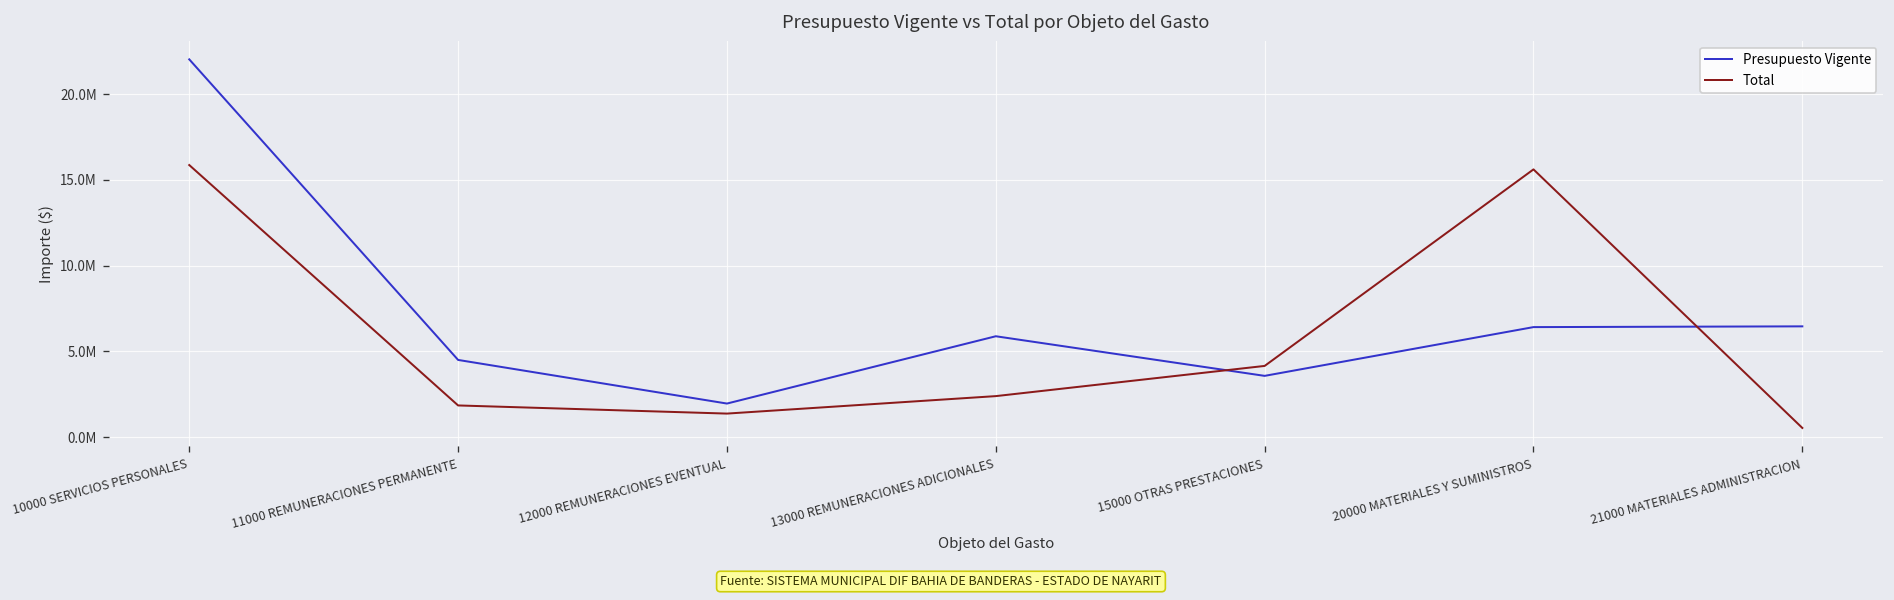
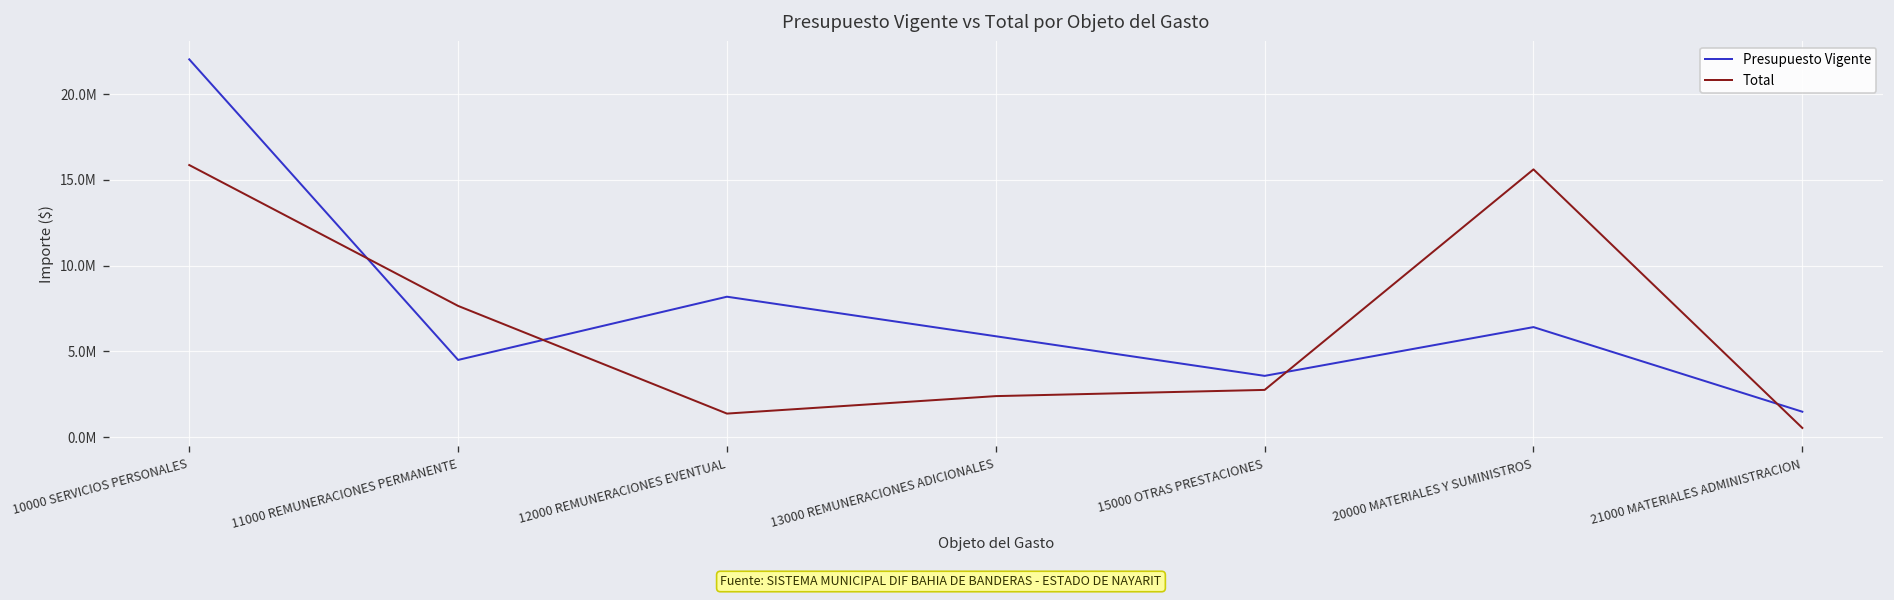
Total, 11000 REMUNERACIONES PERMANENTE: 1800000 -> 7600000
Presupuesto Vigente, 12000 REMUNERACIONES EVENTUAL: 2000000 -> 8200000
Total, 15000 OTRAS PRESTACIONES: 4100000 -> 2700000
Presupuesto Vigente, 21000 MATERIALES ADMINISTRACION: 6500000 -> 1500000
